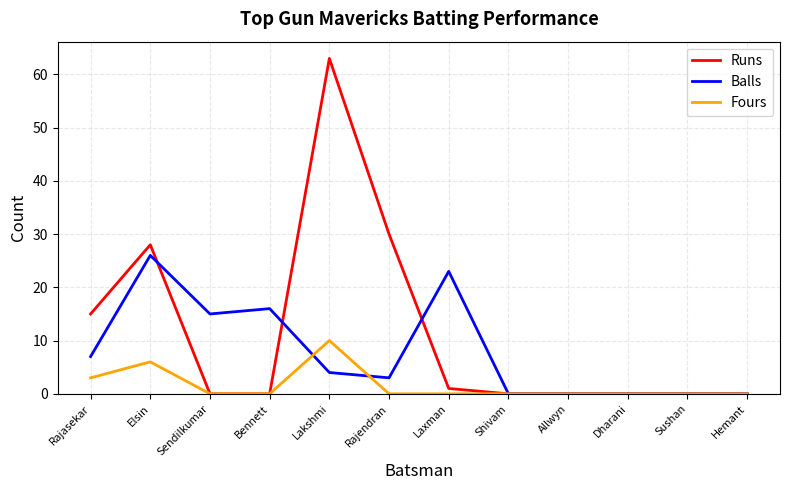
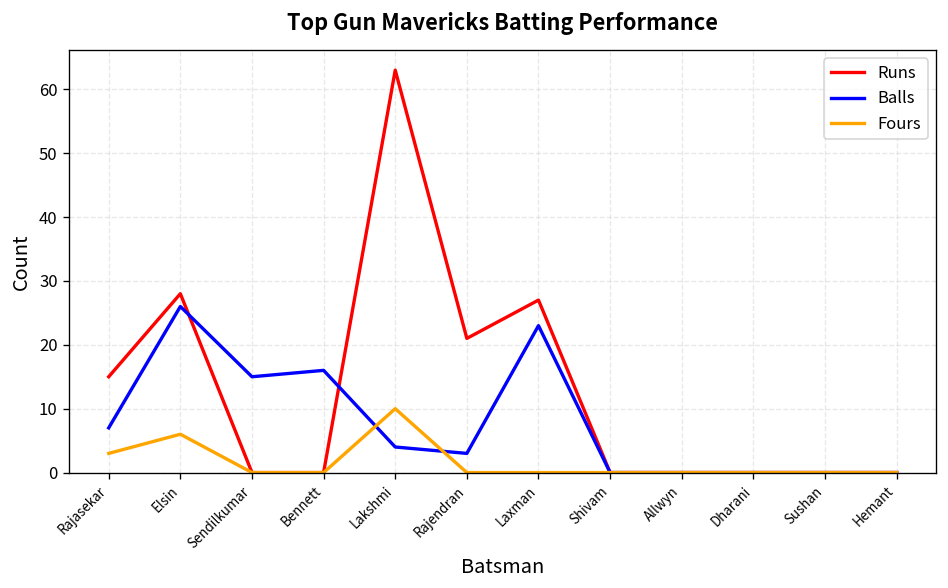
Runs, Rajendran: 30 -> 21
Runs, Laxman: 1 -> 27
